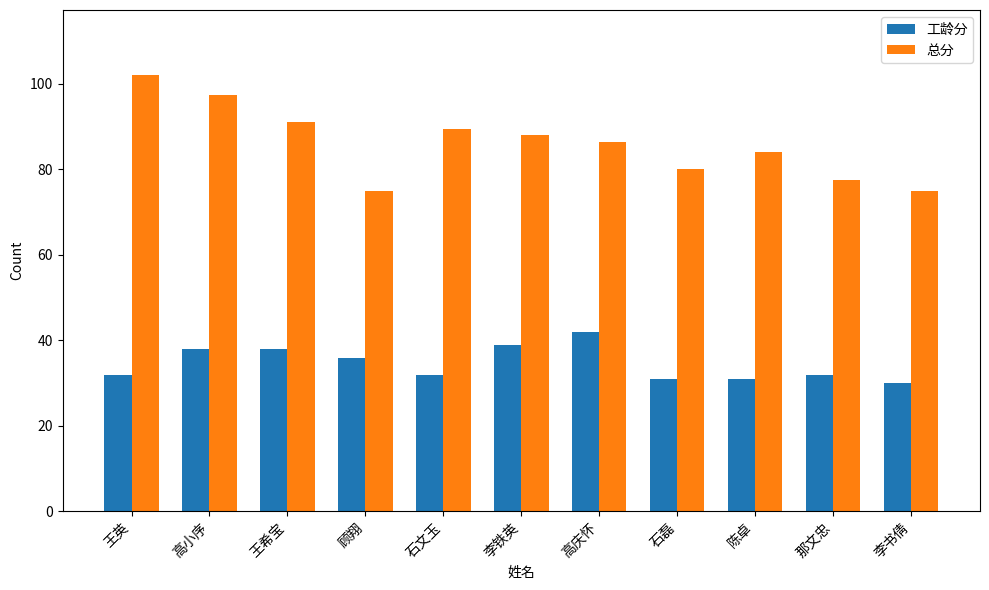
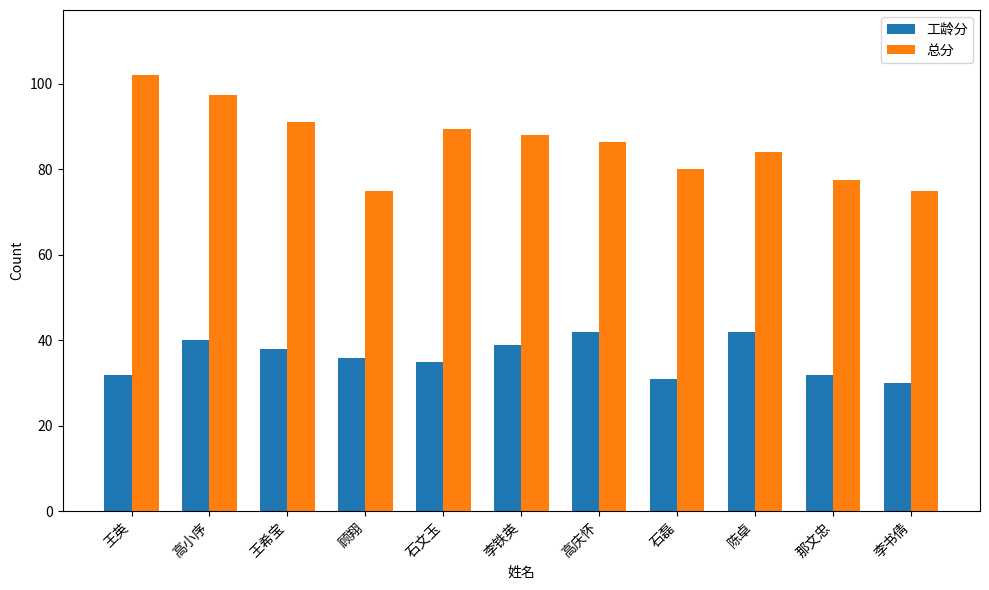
工龄分, 高小序: 38 -> 40
工龄分, 石文玉: 32 -> 35
工龄分, 陈卓: 31 -> 42
